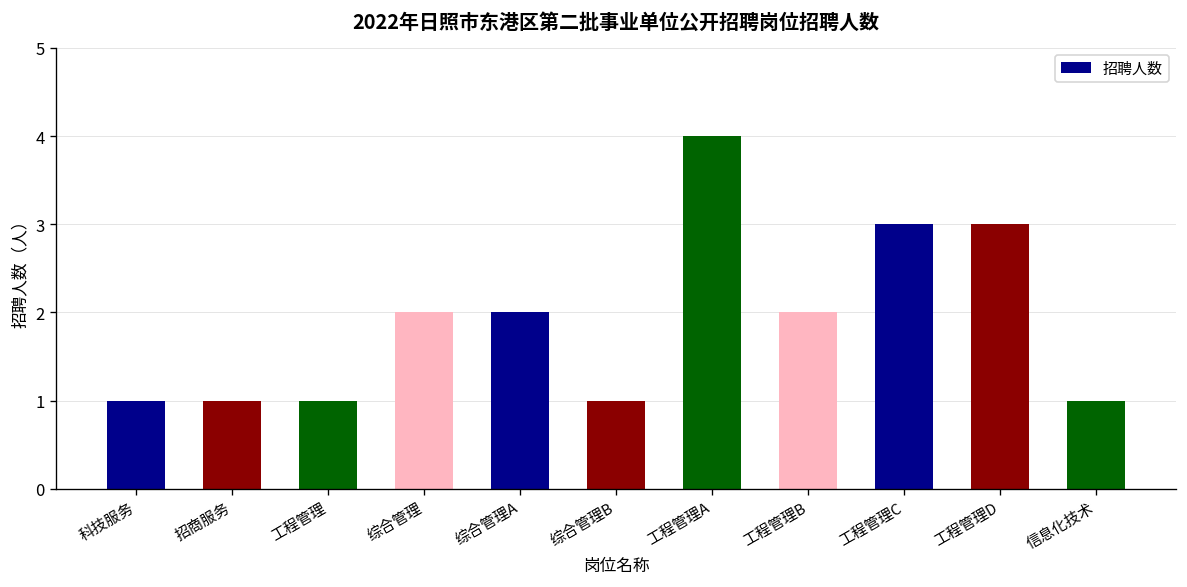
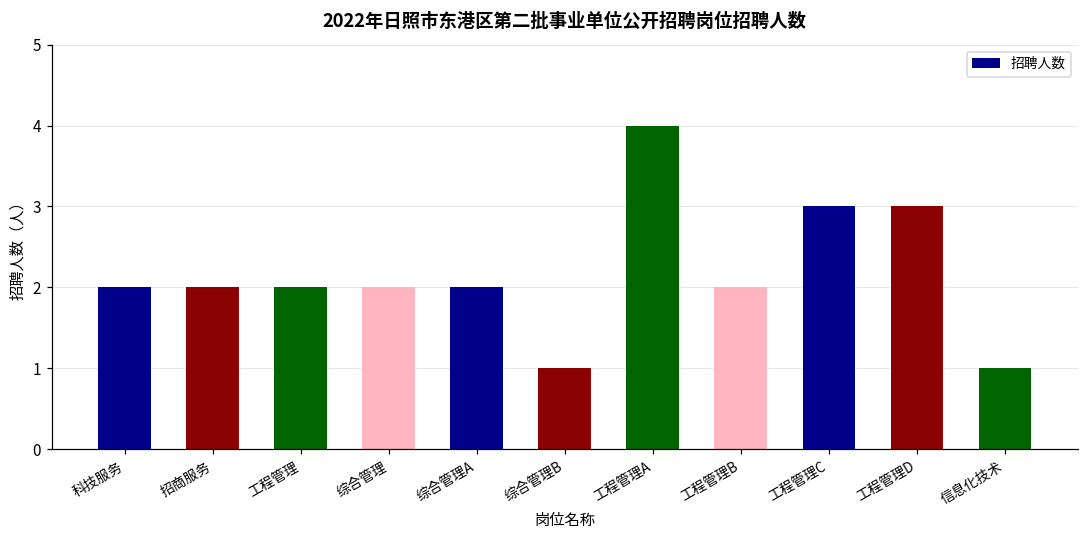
科技服务: 1 -> 2
招商服务: 1 -> 2
工程管理: 1 -> 2
